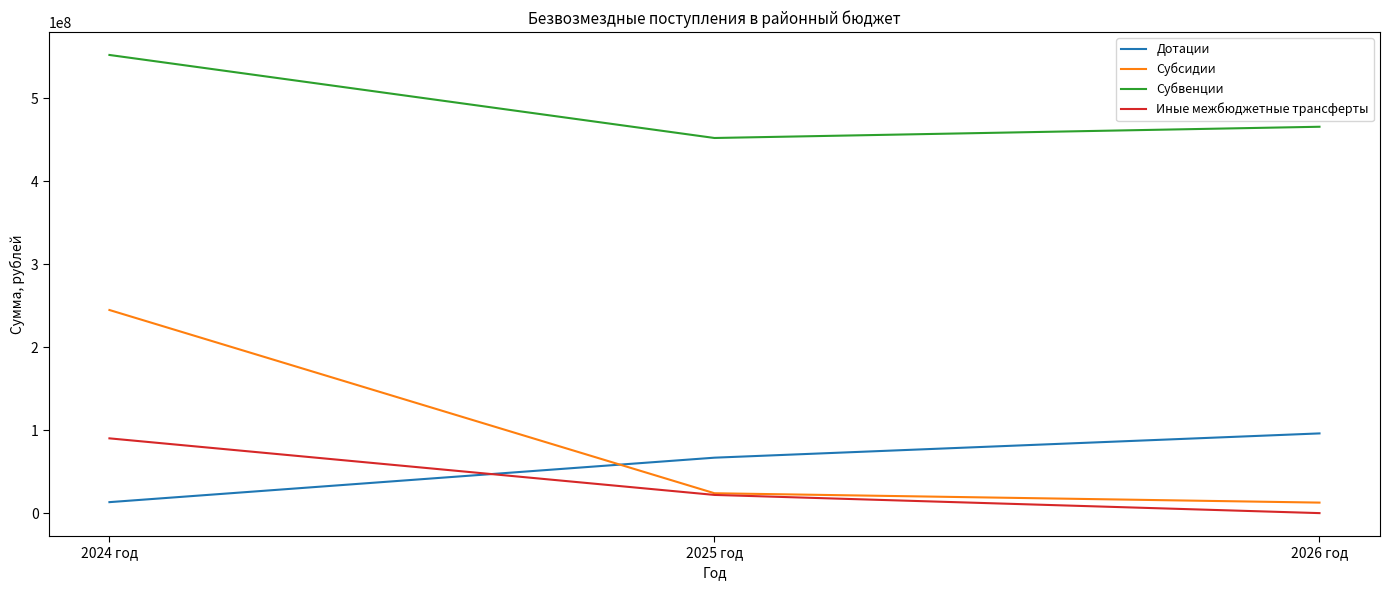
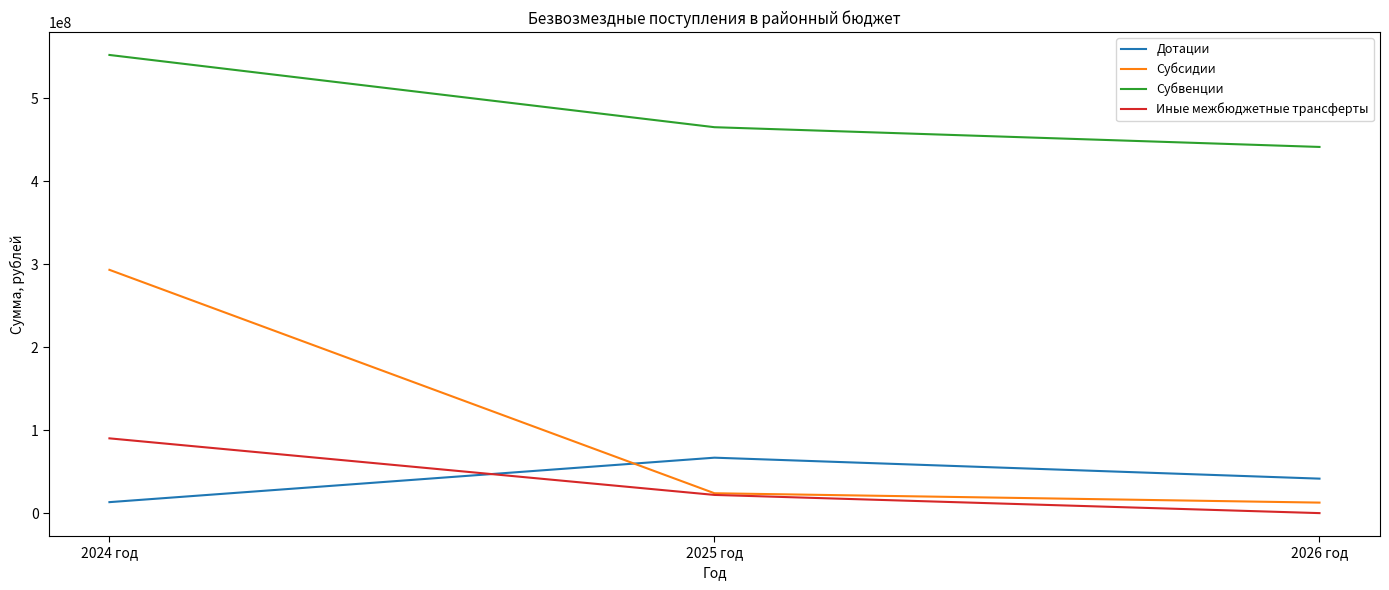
Субсидии, 2024 год: 240000000 -> 290000000
Субвенции, 2025 год: 450000000 -> 460000000
Дотации, 2026 год: 100000000 -> 40000000
Субвенции, 2026 год: 470000000 -> 440000000
